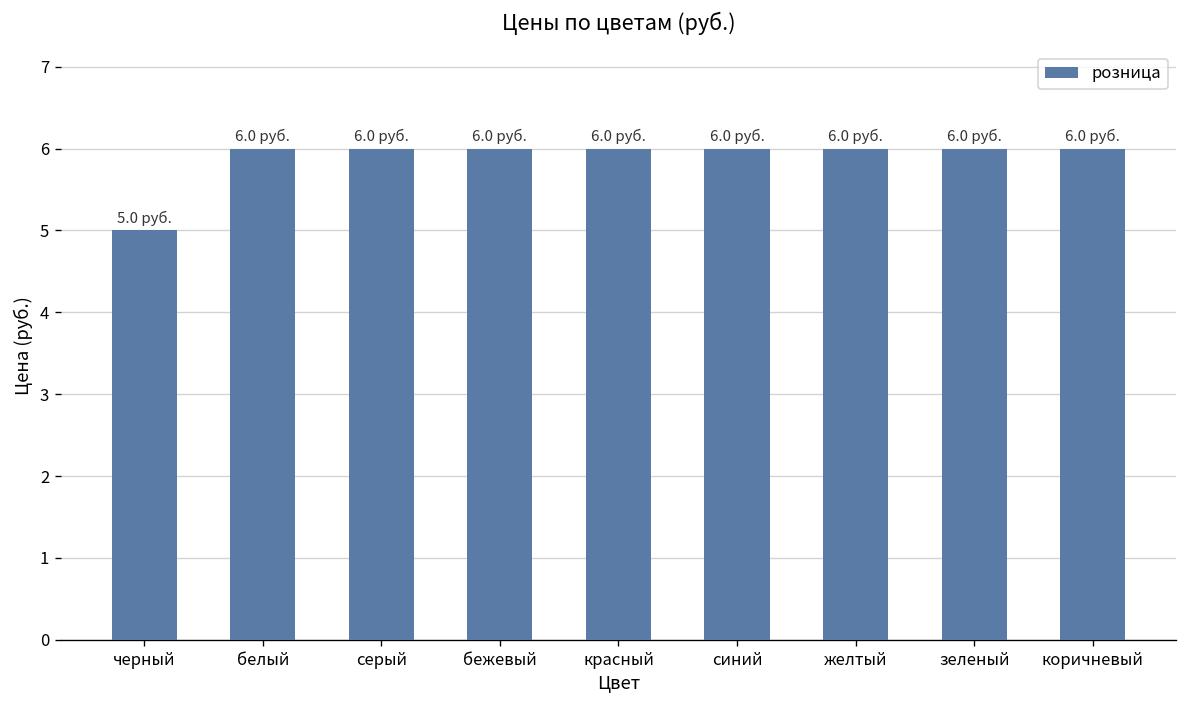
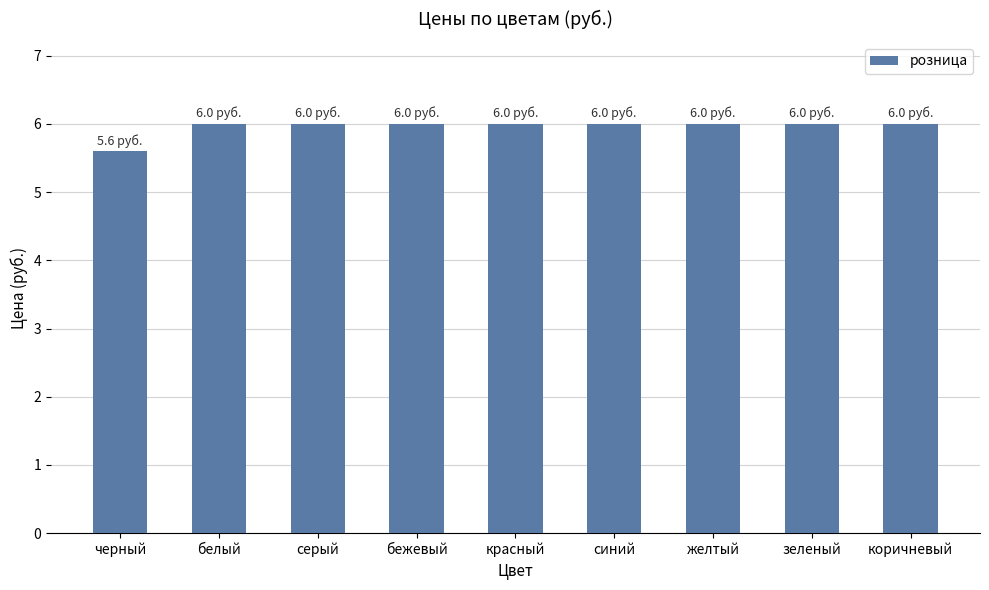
черный: 5.0 -> 5.6
